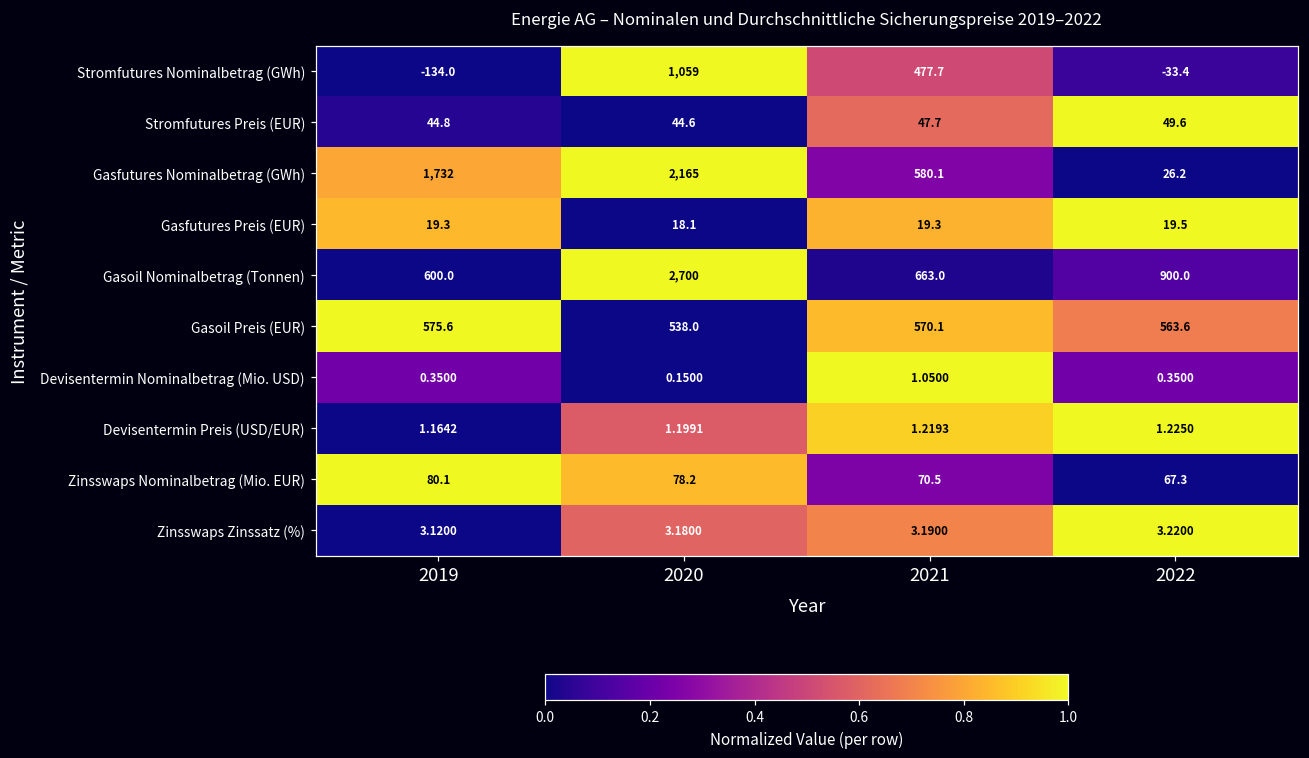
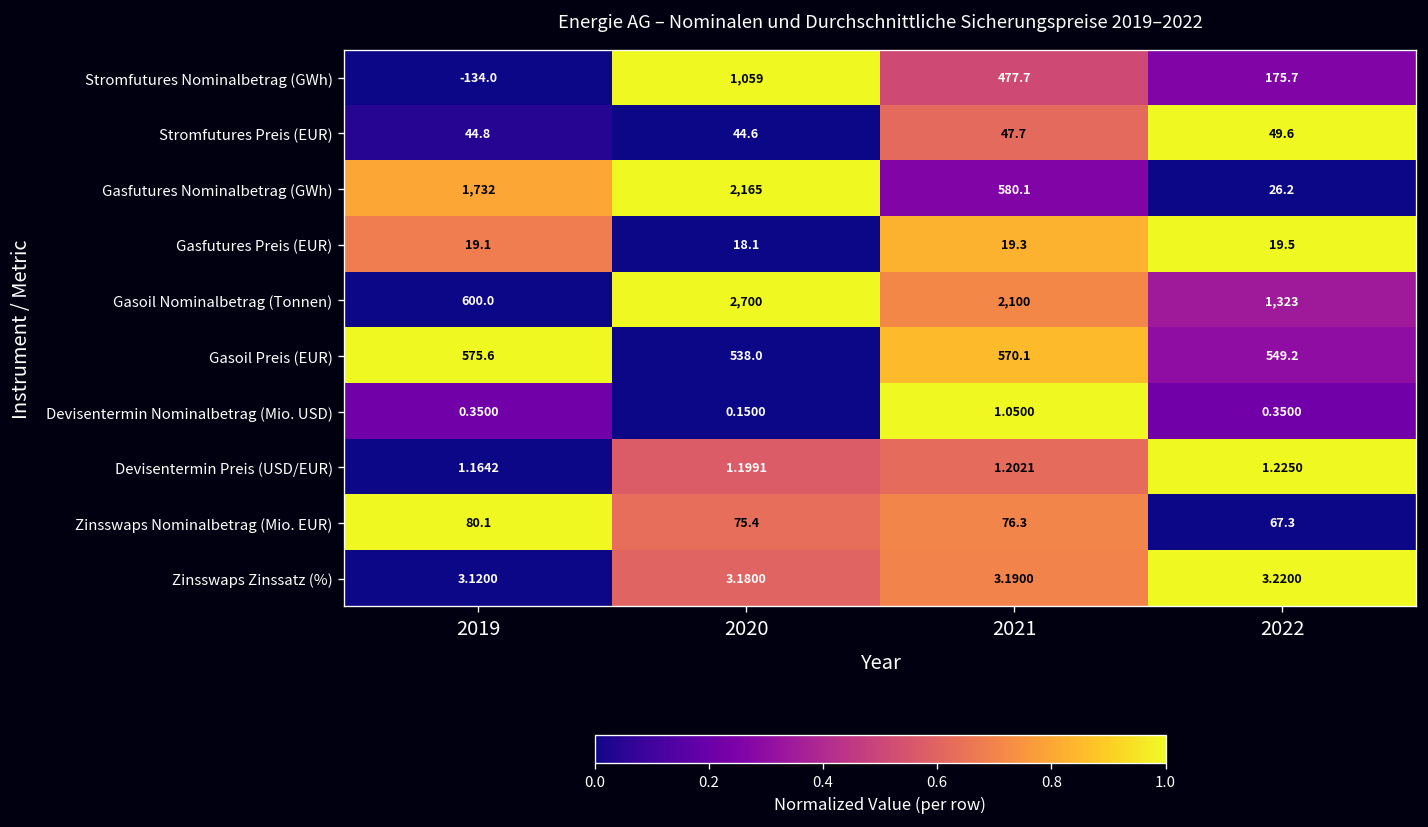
Stromfutures Nominalbetrag (GWh), 2022: -33.4 -> 175.7
Gasfutures Preis (EUR), 2019: 19.3 -> 19.1
Gasoil Nominalbetrag (Tonnen), 2021: 663.0 -> 2,100
Gasoil Nominalbetrag (Tonnen), 2022: 900.0 -> 1,323
Gasoil Preis (EUR), 2022: 563.6 -> 549.2
Devisentermin Preis (USD/EUR), 2021: 1.2193 -> 1.2021
Zinsswaps Nominalbetrag (Mio. EUR), 2020: 78.2 -> 75.4
Zinsswaps Nominalbetrag (Mio. EUR), 2021: 70.5 -> 76.3
